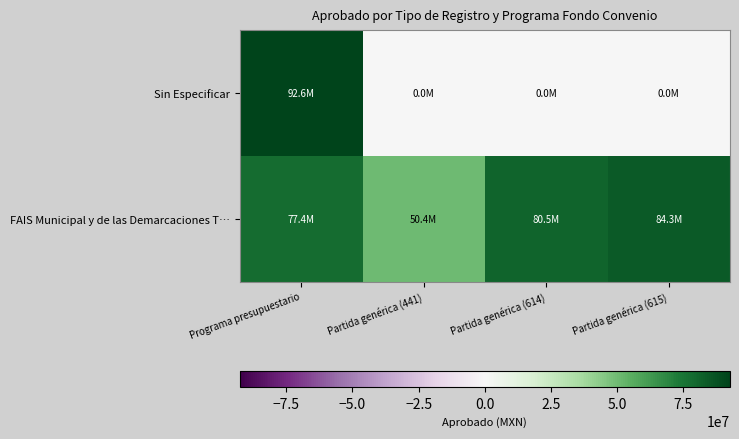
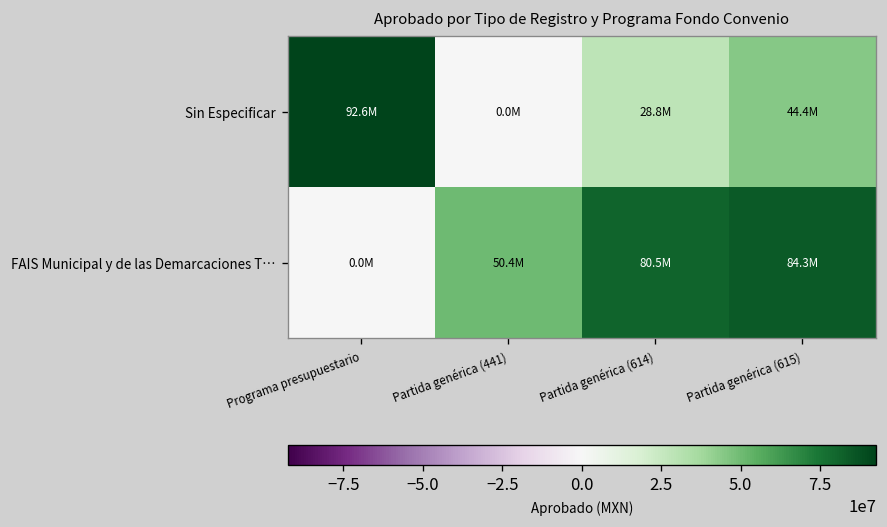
Sin Especificar, Partida genérica (614): 0.0M -> 28.8M
Sin Especificar, Partida genérica (615): 0.0M -> 44.4M
FAIS Municipal y de las Demarcaciones T…, Programa presupuestario: 77.4M -> 0.0M
